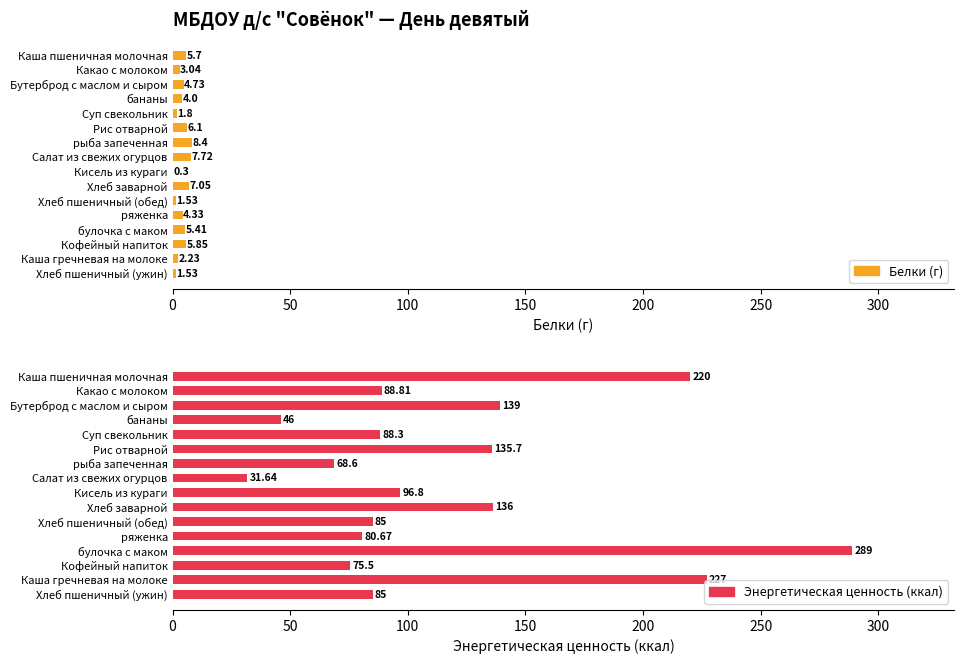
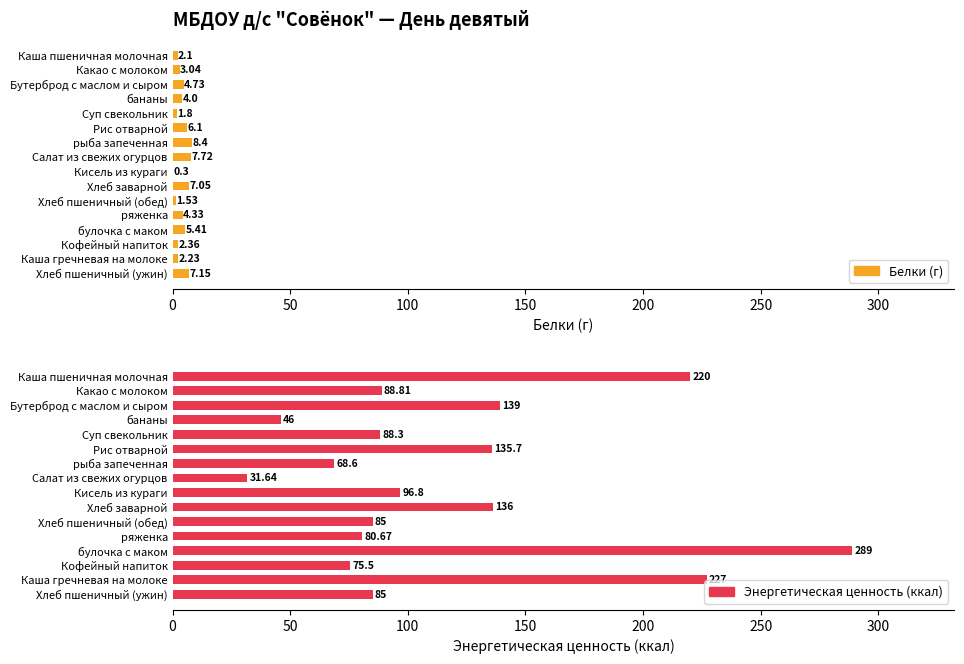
МБДОУ д/с "Совёнок" — День девятый, Каша пшеничная молочная: 5.7 -> 2.1
МБДОУ д/с "Совёнок" — День девятый, Кофейный напиток: 5.85 -> 2.36
МБДОУ д/с "Совёнок" — День девятый, Хлеб пшеничный (ужин): 1.53 -> 7.15
